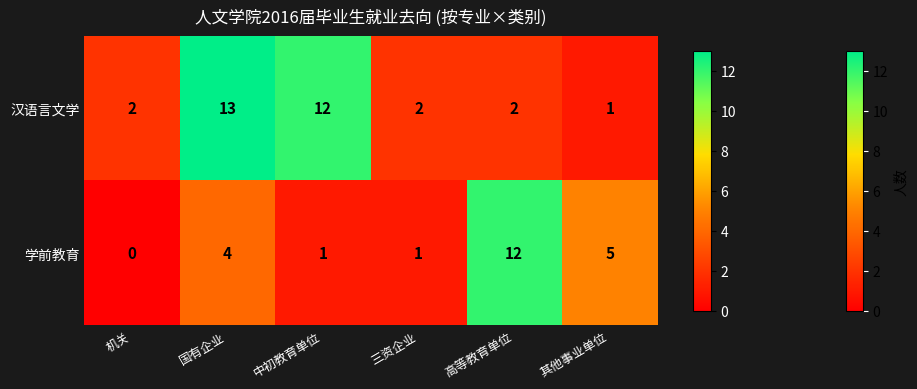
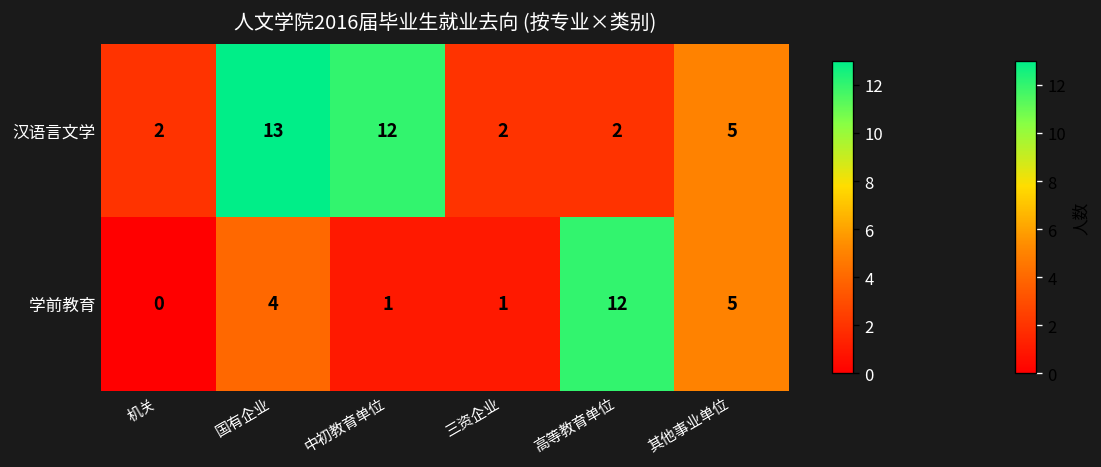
汉语言文学, 其他事业单位: 1 -> 5
